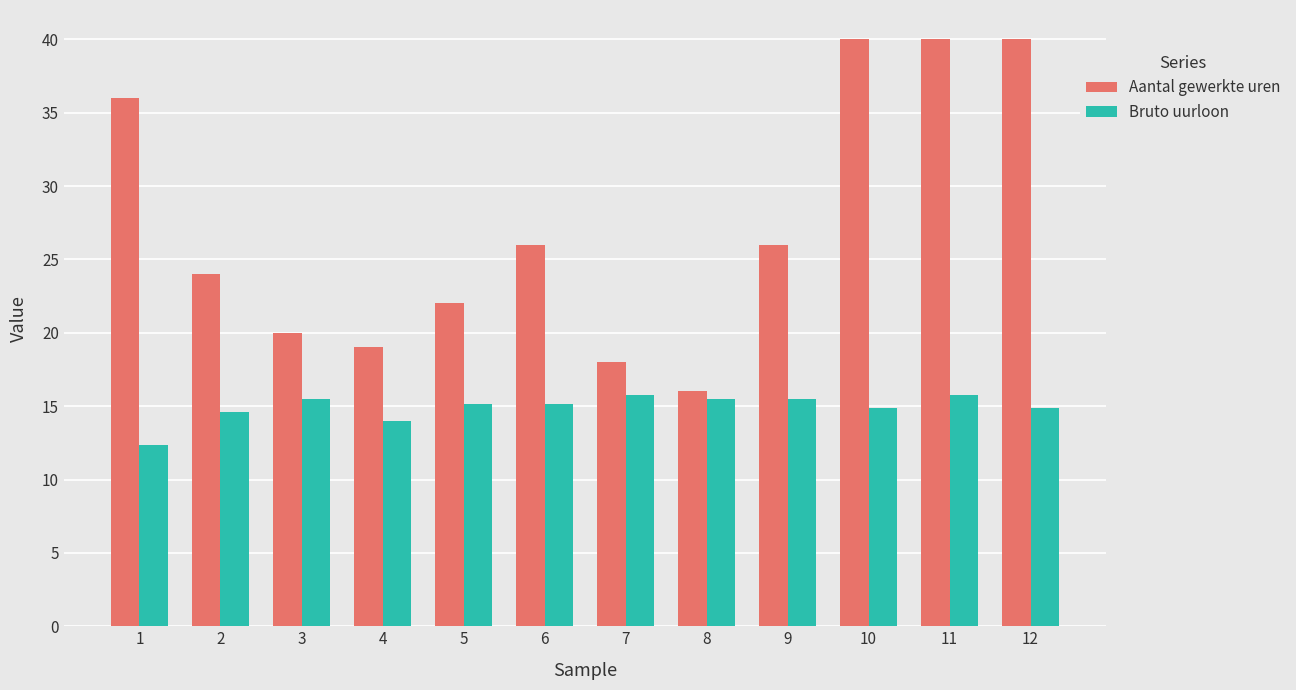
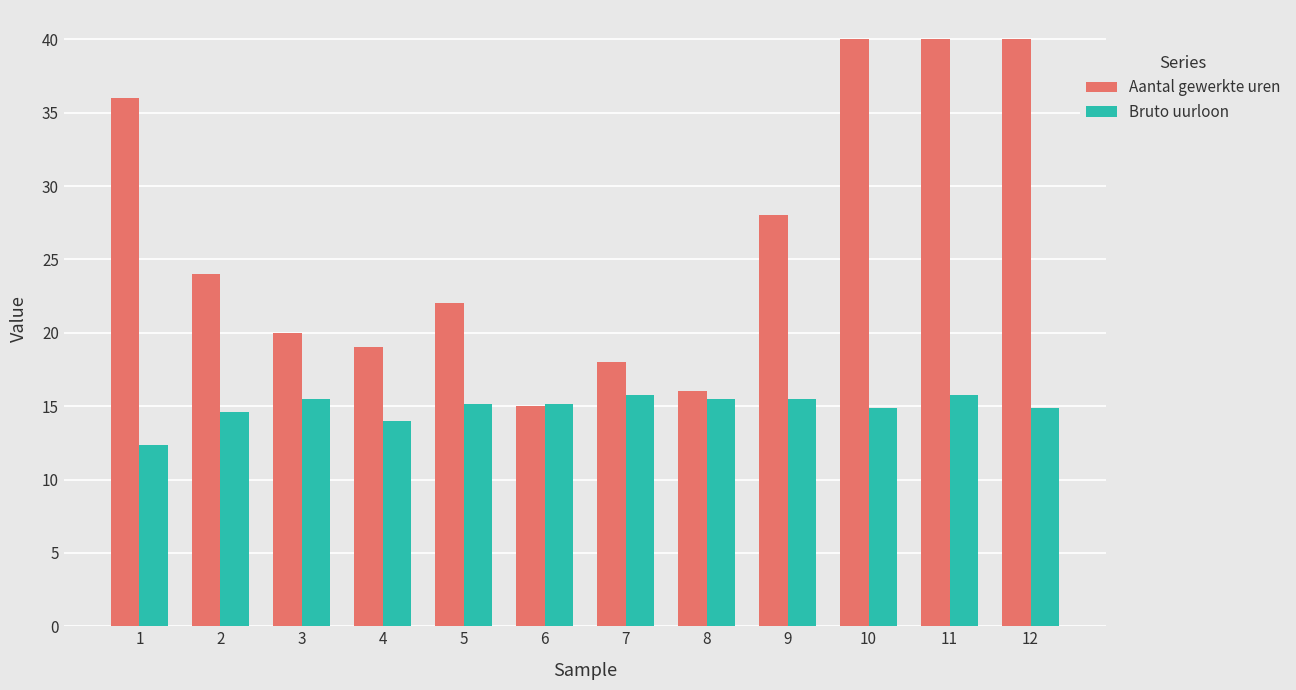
Aantal gewerkte uren, 6: 26 -> 15
Aantal gewerkte uren, 9: 26 -> 28
